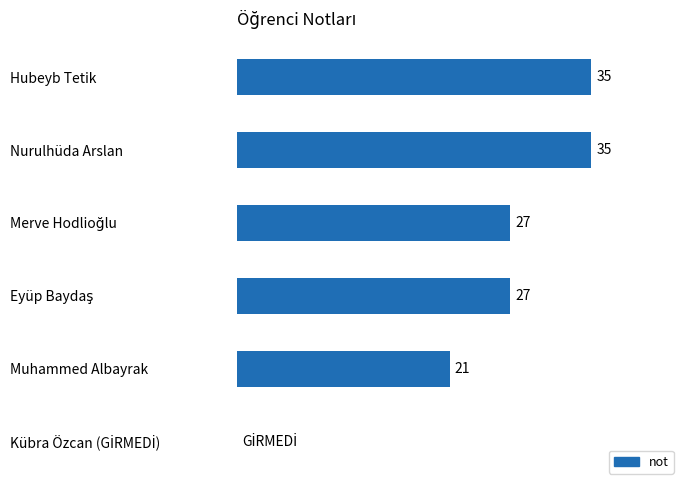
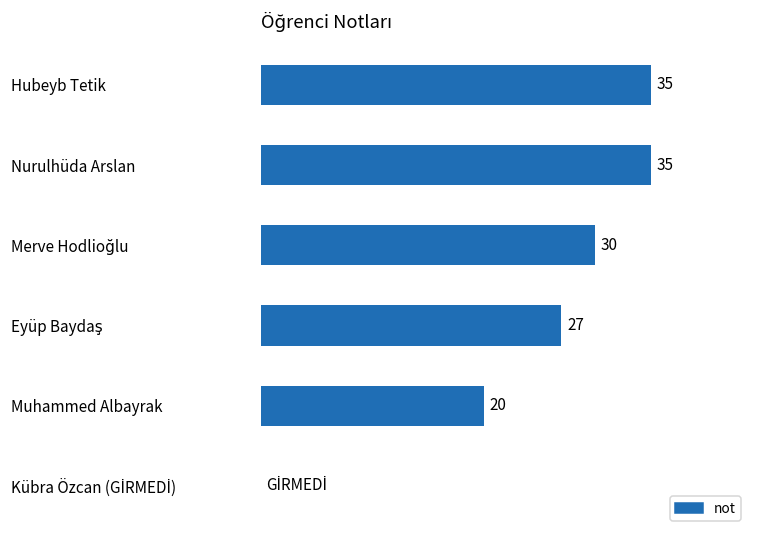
Merve Hodlioğlu: 27 -> 30
Muhammed Albayrak: 21 -> 20
